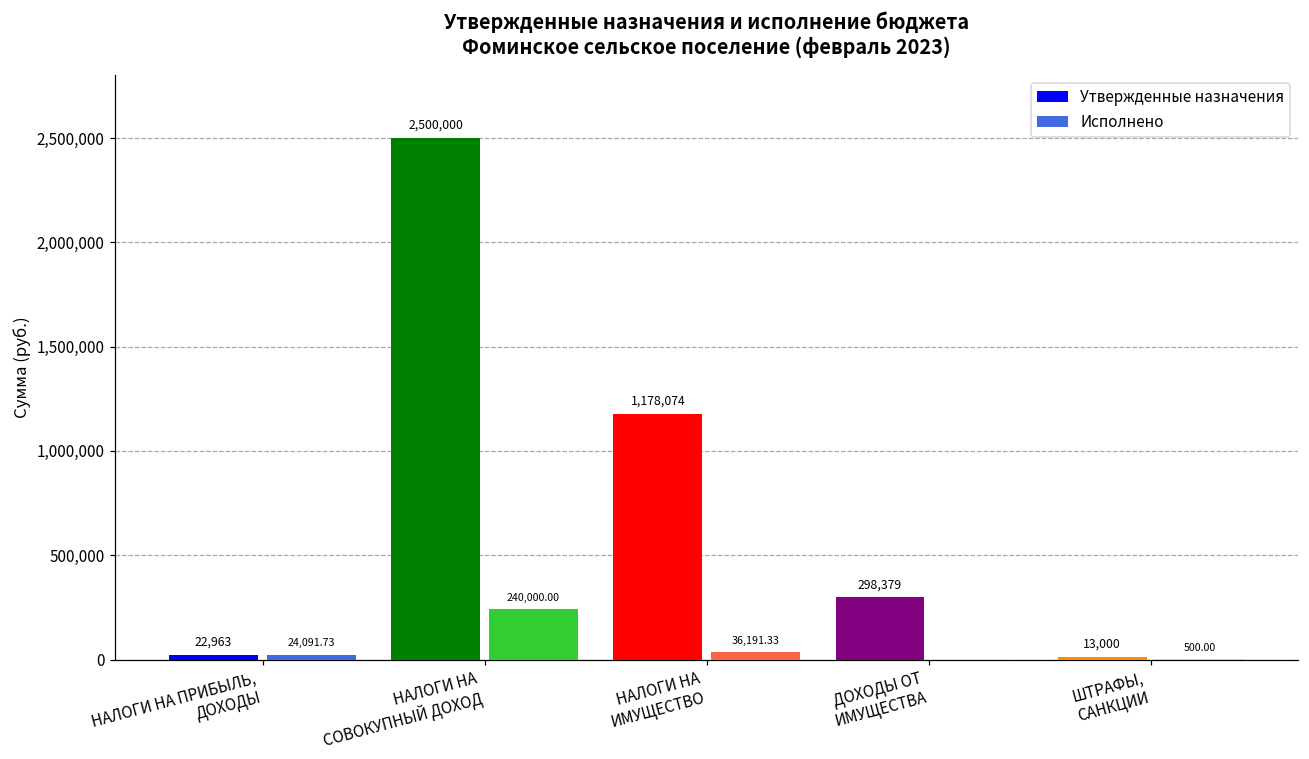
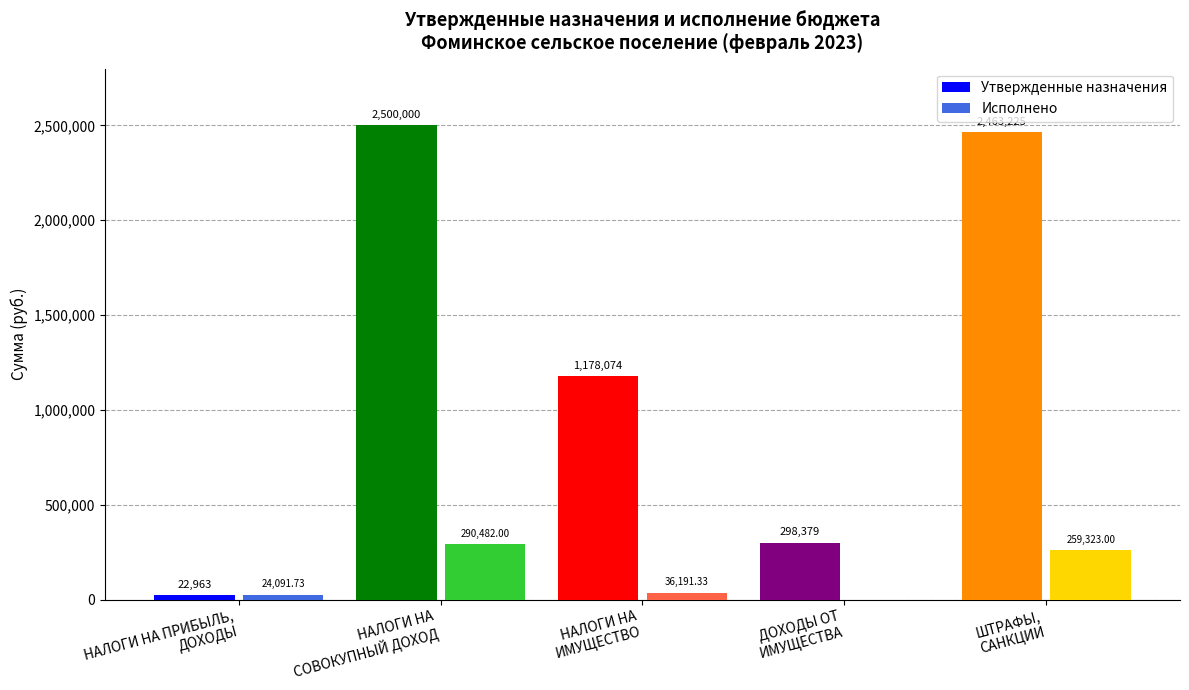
Исполнено, НАЛОГИ НА СОВОКУПНЫЙ ДОХОД: 240,000.00 -> 290,482.00
Утвержденные назначения, ШТРАФЫ, САНКЦИИ: 10,000 -> 2,460,000
Исполнено, ШТРАФЫ, САНКЦИИ: 500.00 -> 259,323.00
